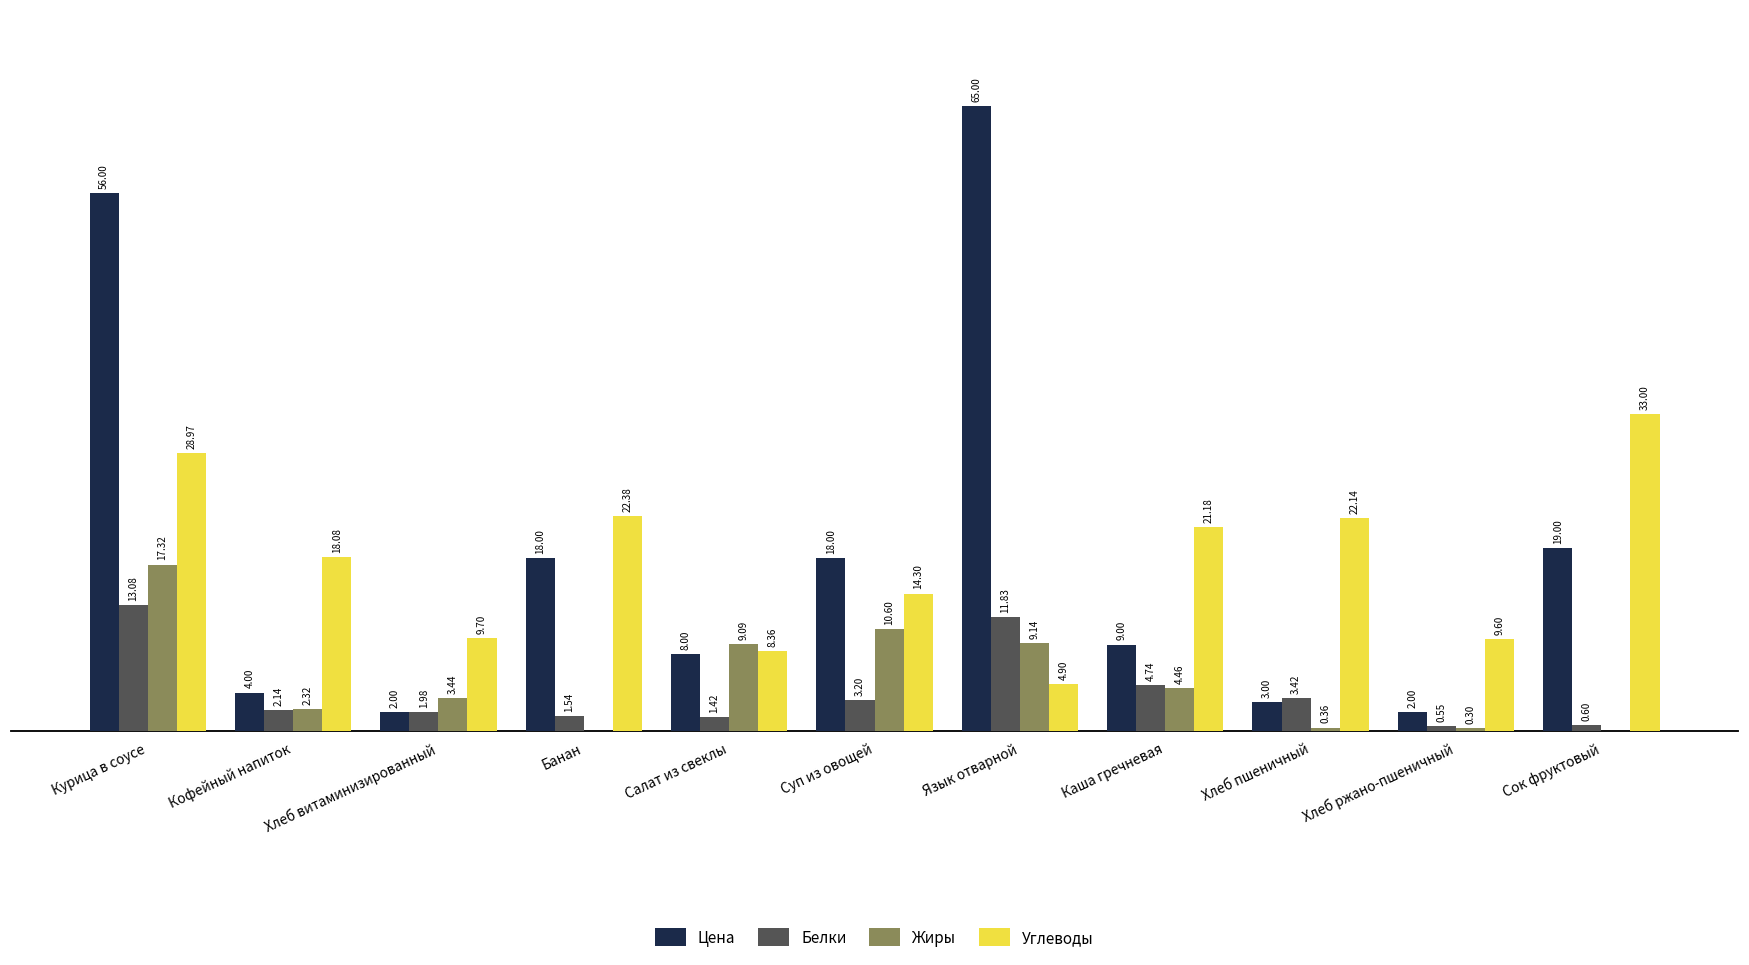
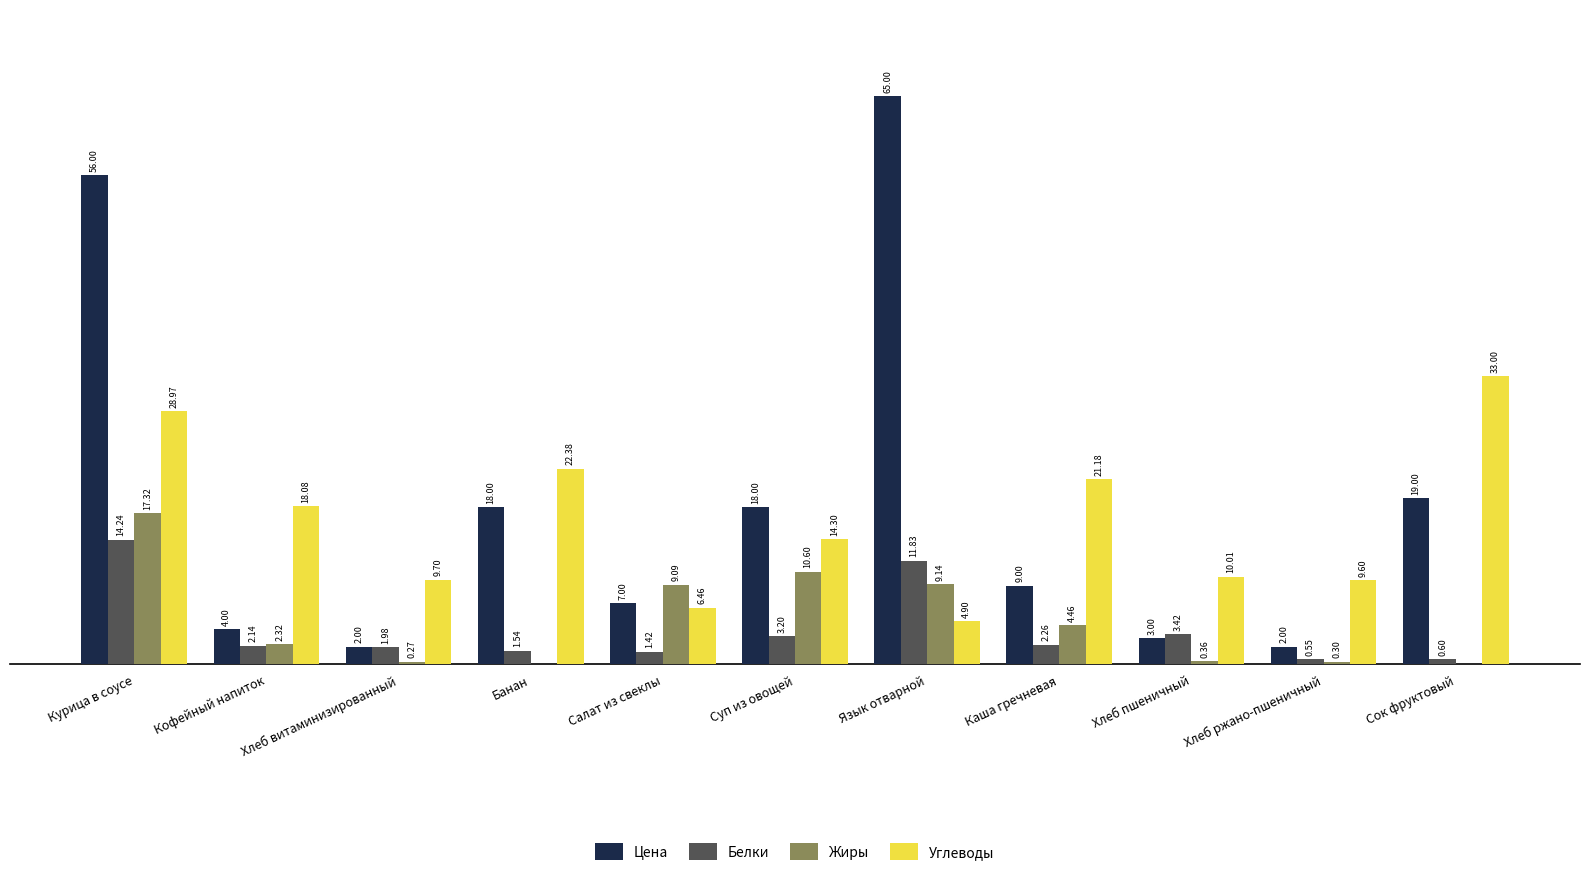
Белки, Курица в соусе: 13.08 -> 14.24
Жиры, Хлеб витаминизированный: 3.44 -> 0.27
Цена, Салат из свеклы: 8.00 -> 7.00
Углеводы, Салат из свеклы: 8.36 -> 6.46
Белки, Каша гречневая: 4.74 -> 2.26
Углеводы, Хлеб пшеничный: 22.14 -> 10.01
